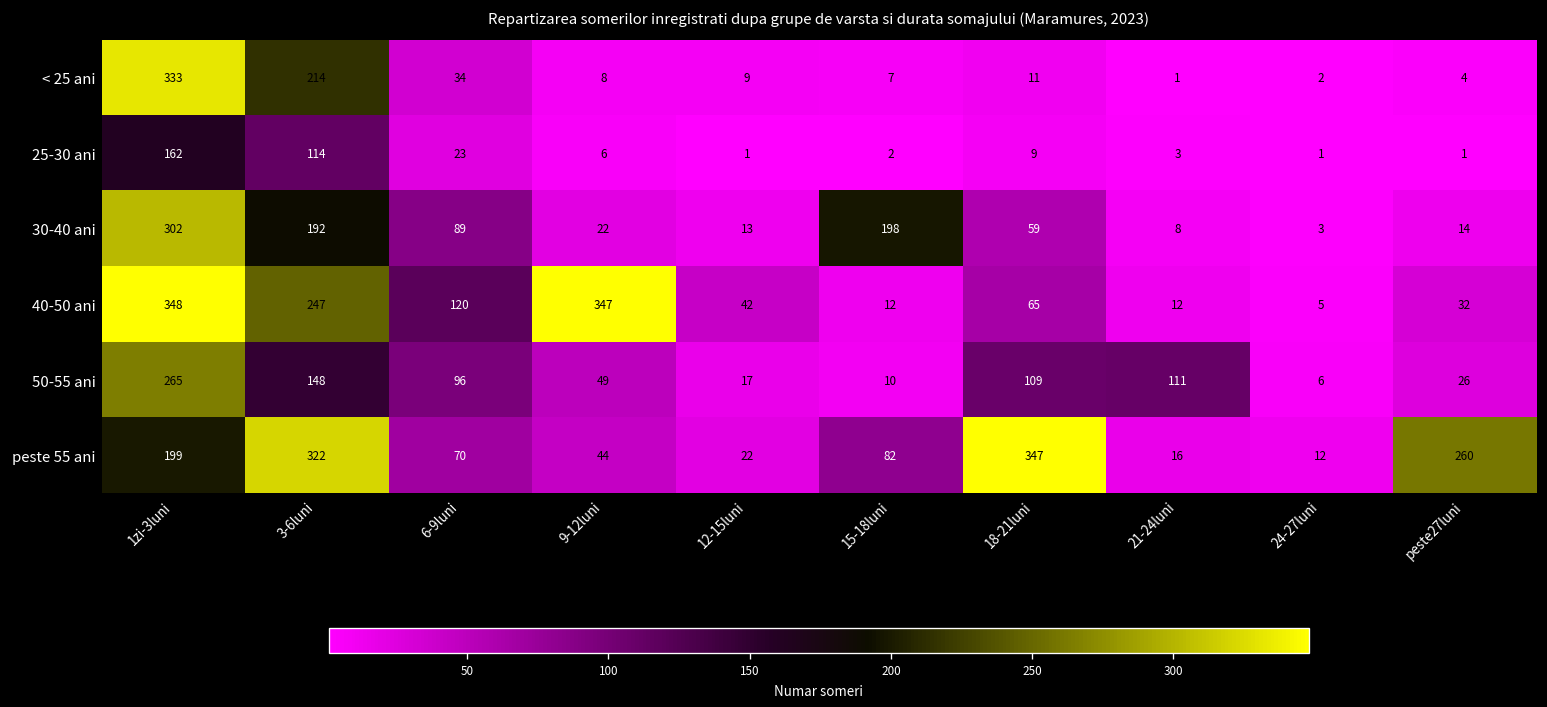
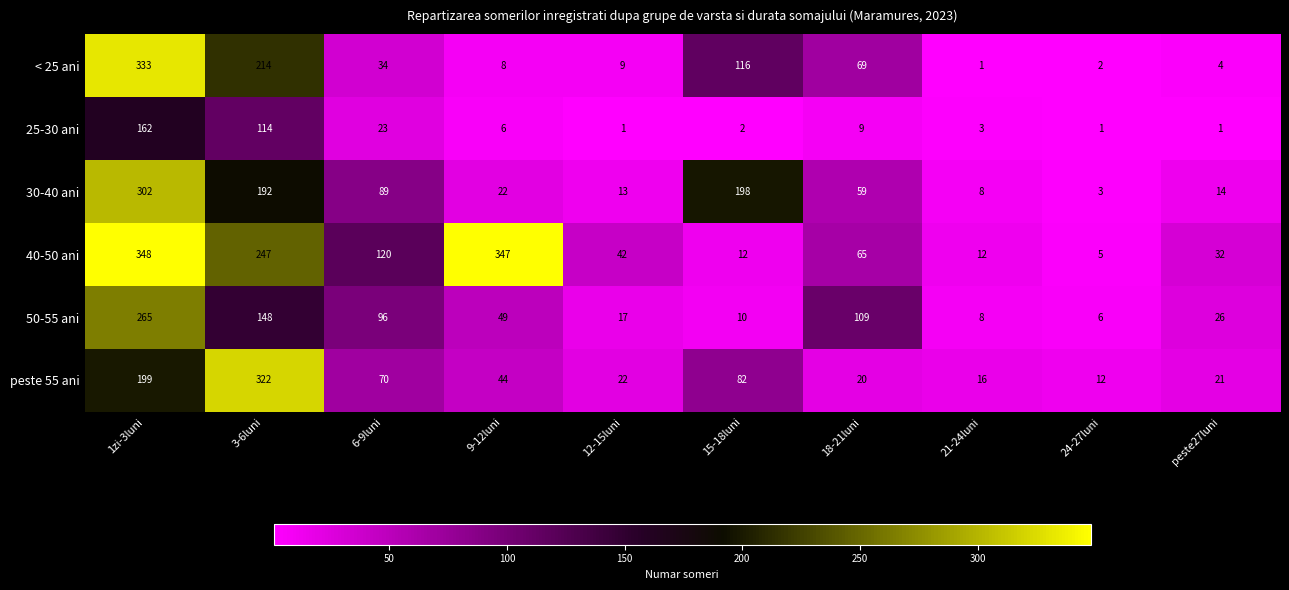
< 25 ani, 15-18luni: 7 -> 116
< 25 ani, 18-21luni: 11 -> 69
50-55 ani, 21-24luni: 111 -> 8
peste 55 ani, 18-21luni: 347 -> 20
peste 55 ani, peste27luni: 260 -> 21
